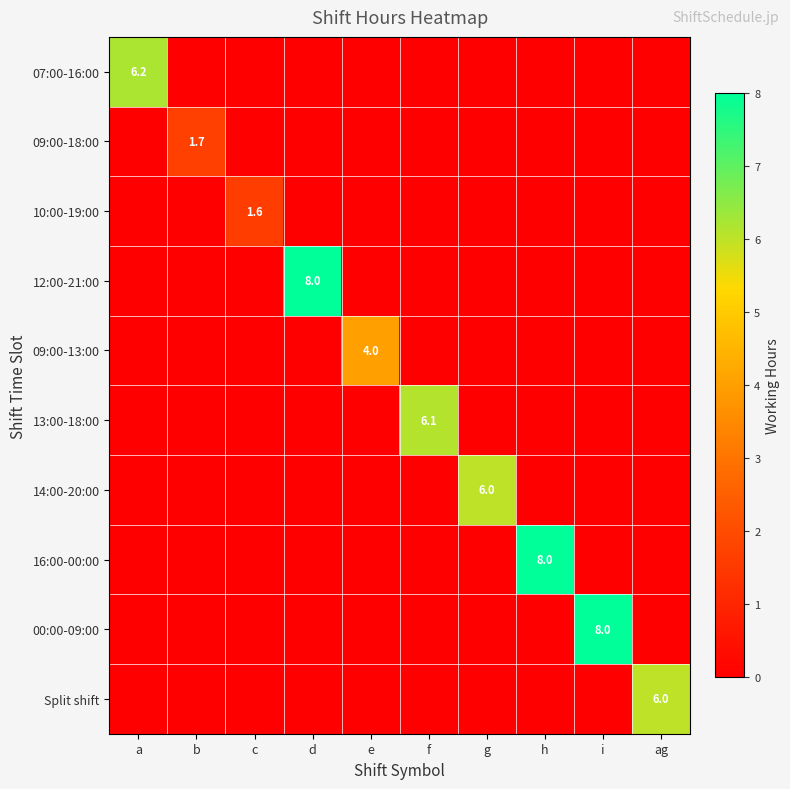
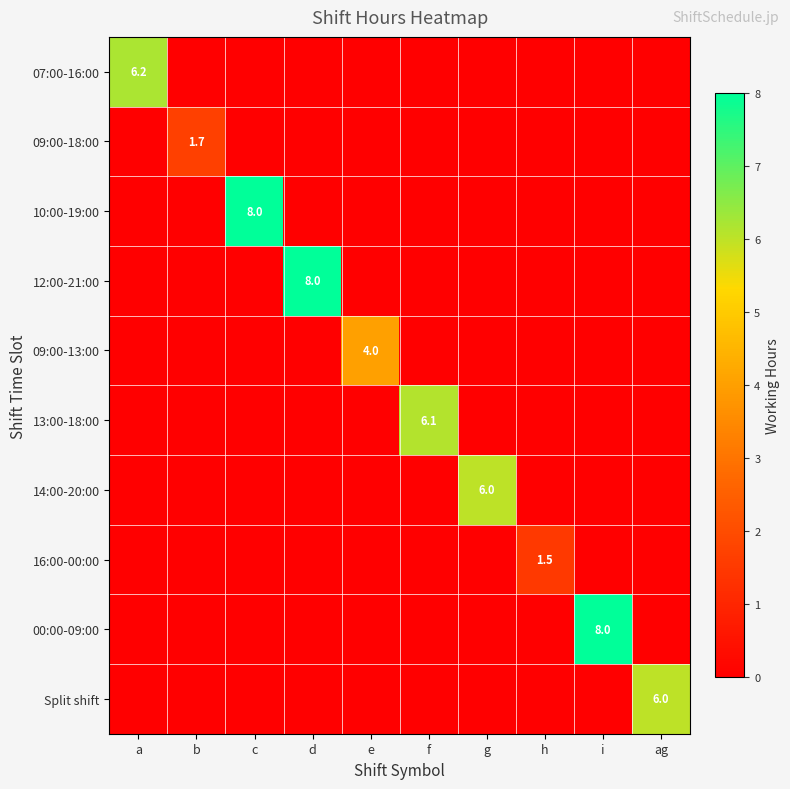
10:00-19:00, c: 1.6 -> 8.0
16:00-00:00, h: 8.0 -> 1.5
